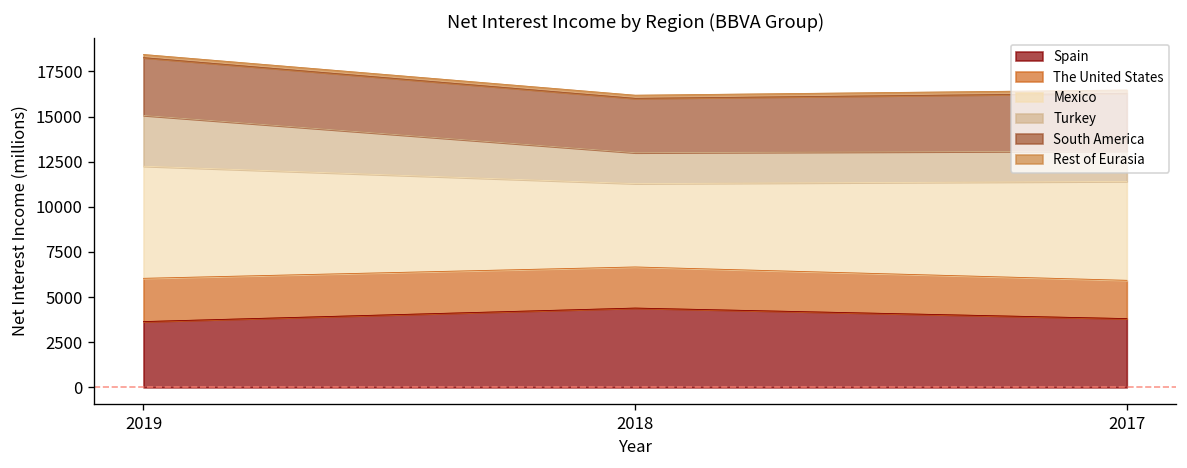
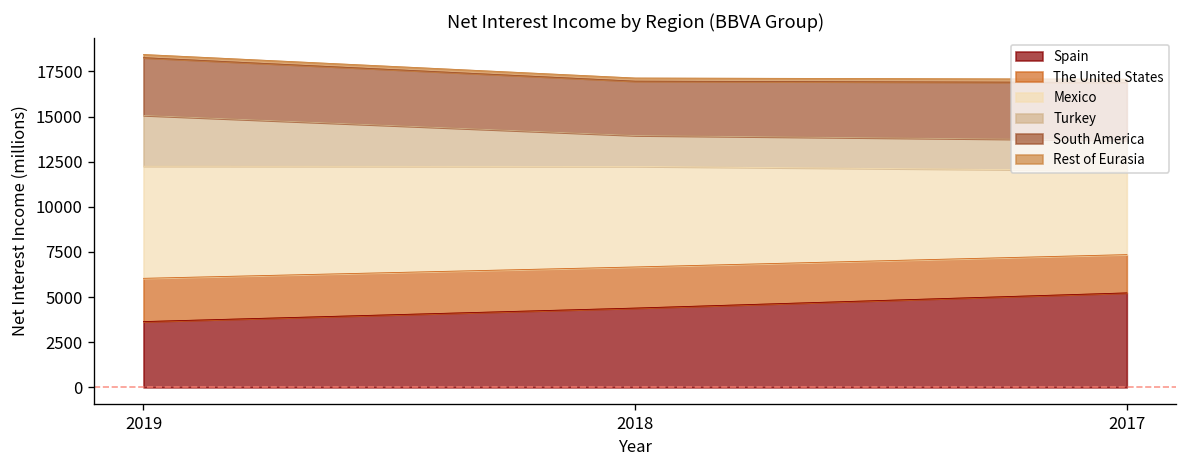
Mexico, 2018: 4600 -> 5600
Spain, 2017: 3800 -> 5200
Mexico, 2017: 5500 -> 4700
